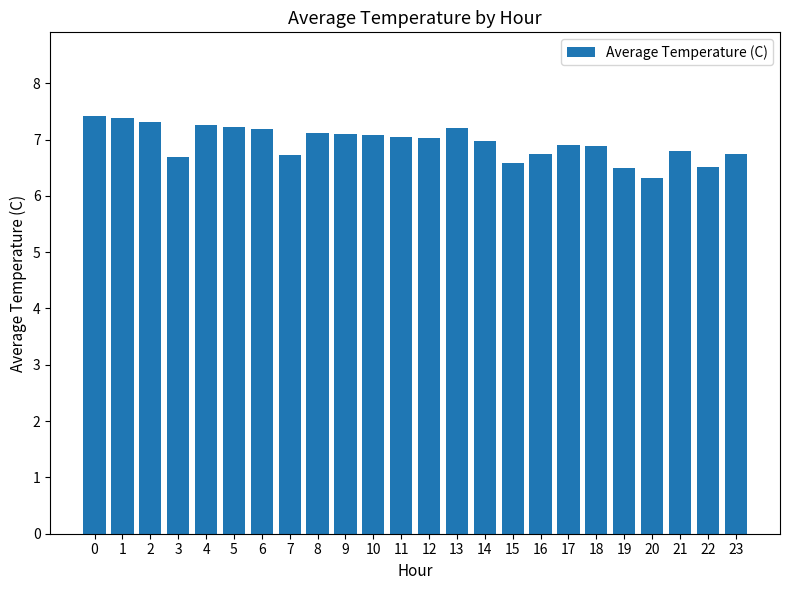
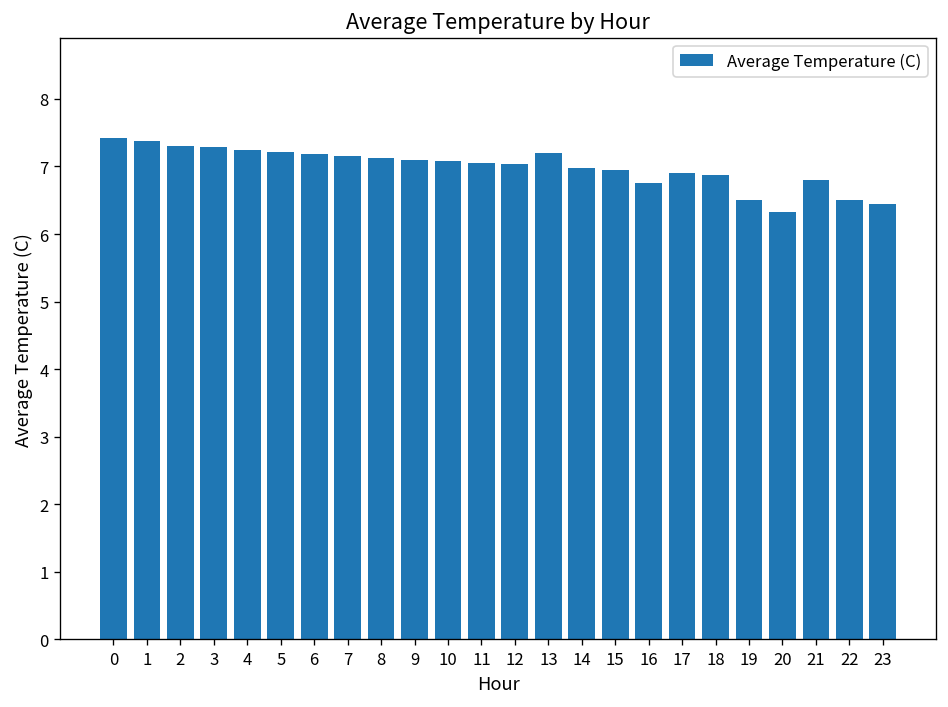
3: 6.7 -> 7.3
7: 6.7 -> 7.2
15: 6.6 -> 7.0
23: 6.8 -> 6.5
